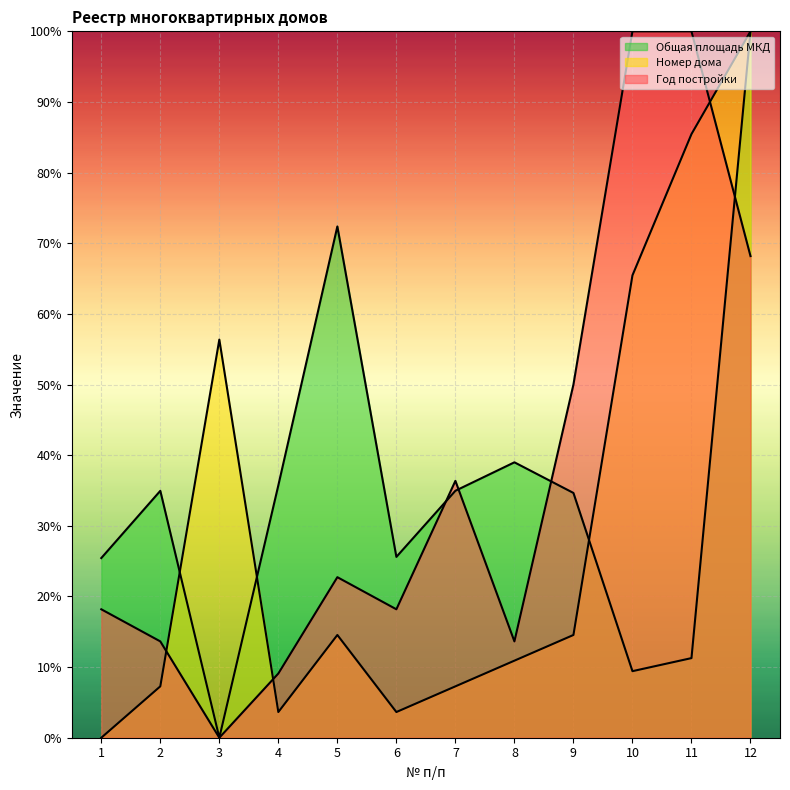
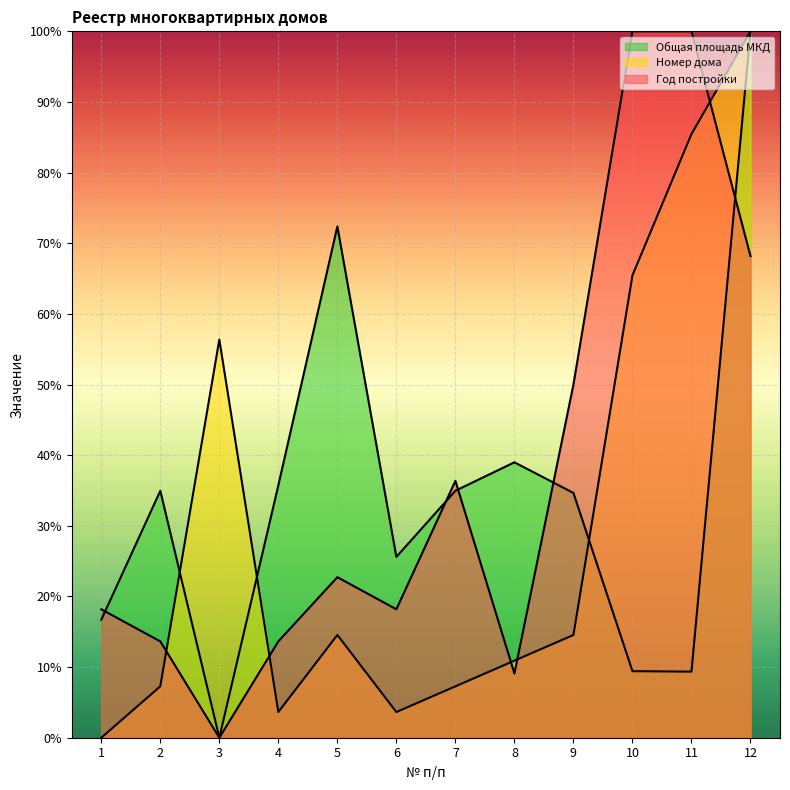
Общая площадь МКД, 1: 25% -> 17%
Год постройки, 4: 9% -> 14%
Год постройки, 8: 14% -> 9%
Общая площадь МКД, 11: 11% -> 9%
